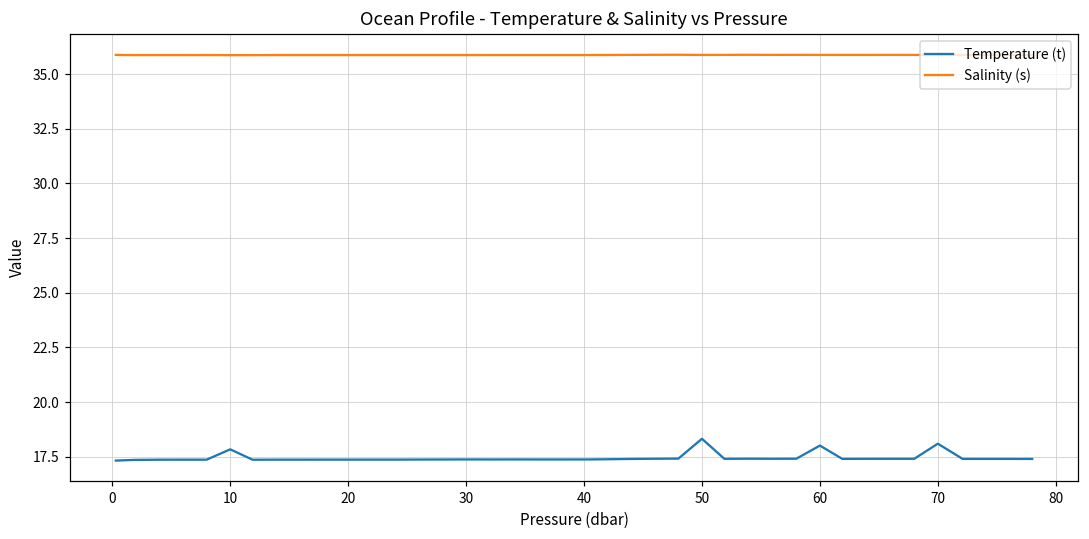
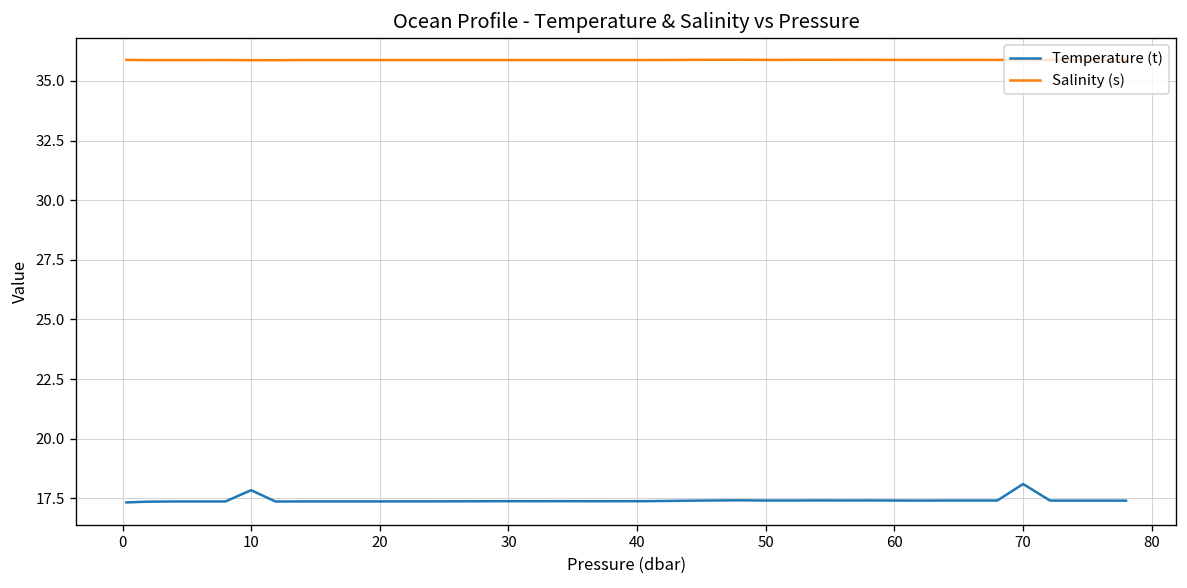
Temperature (t), 50: 18.3 -> 17.4
Temperature (t), 60: 18.0 -> 17.4
